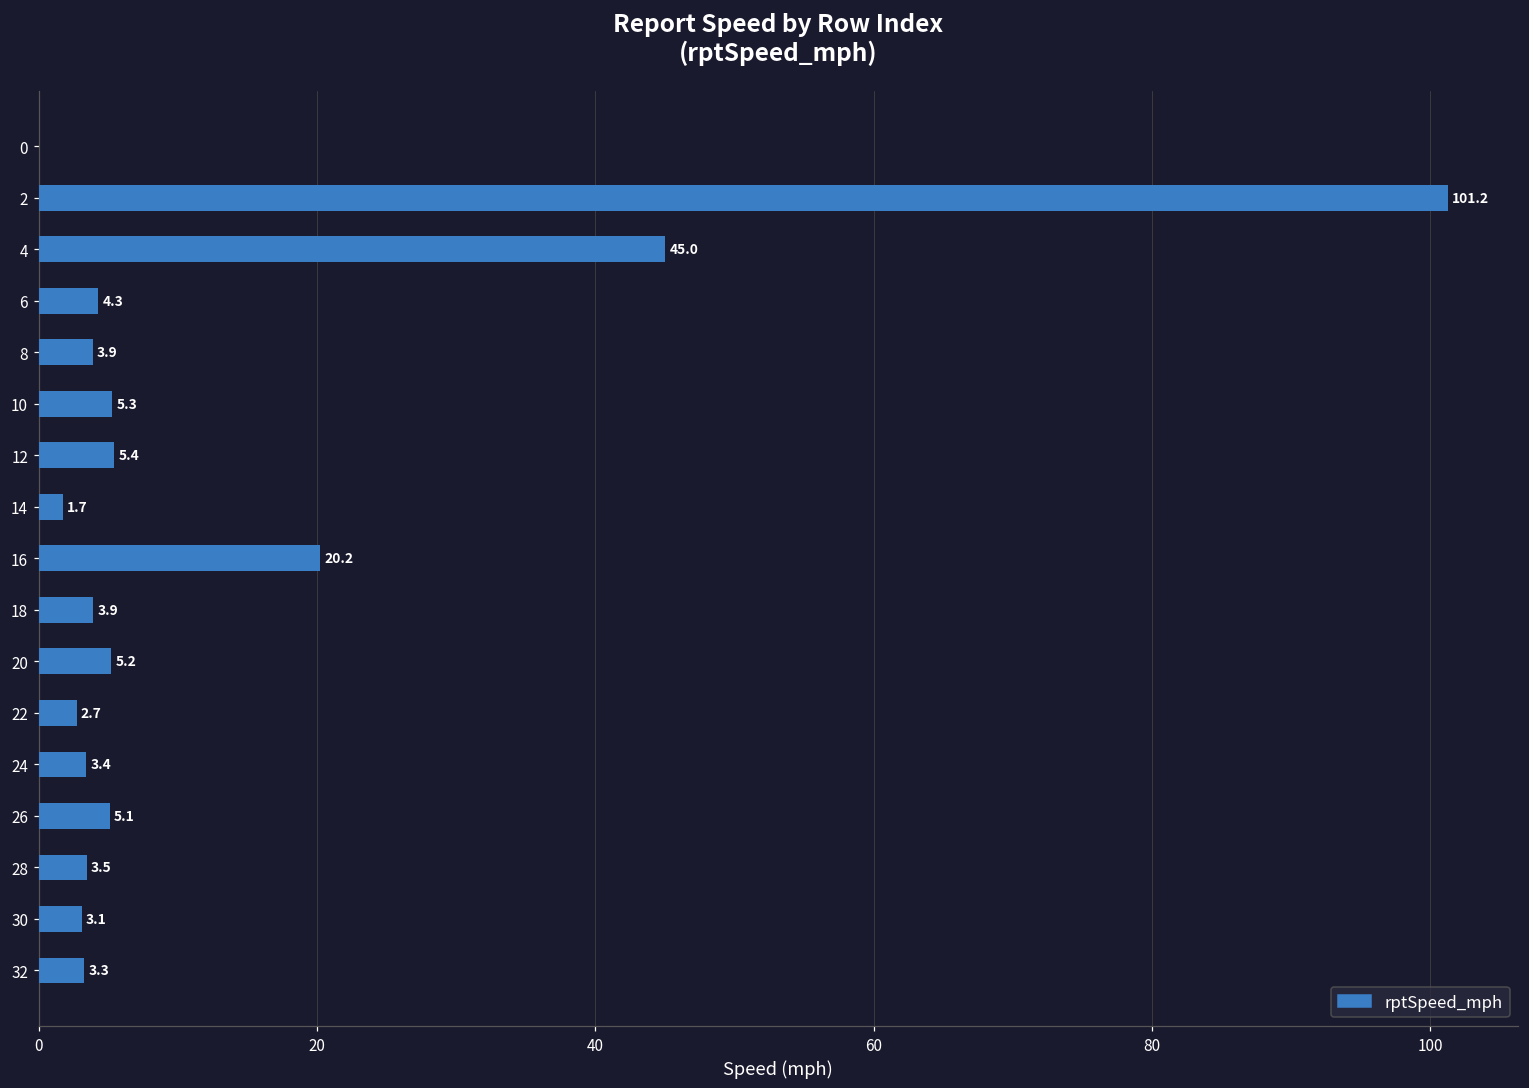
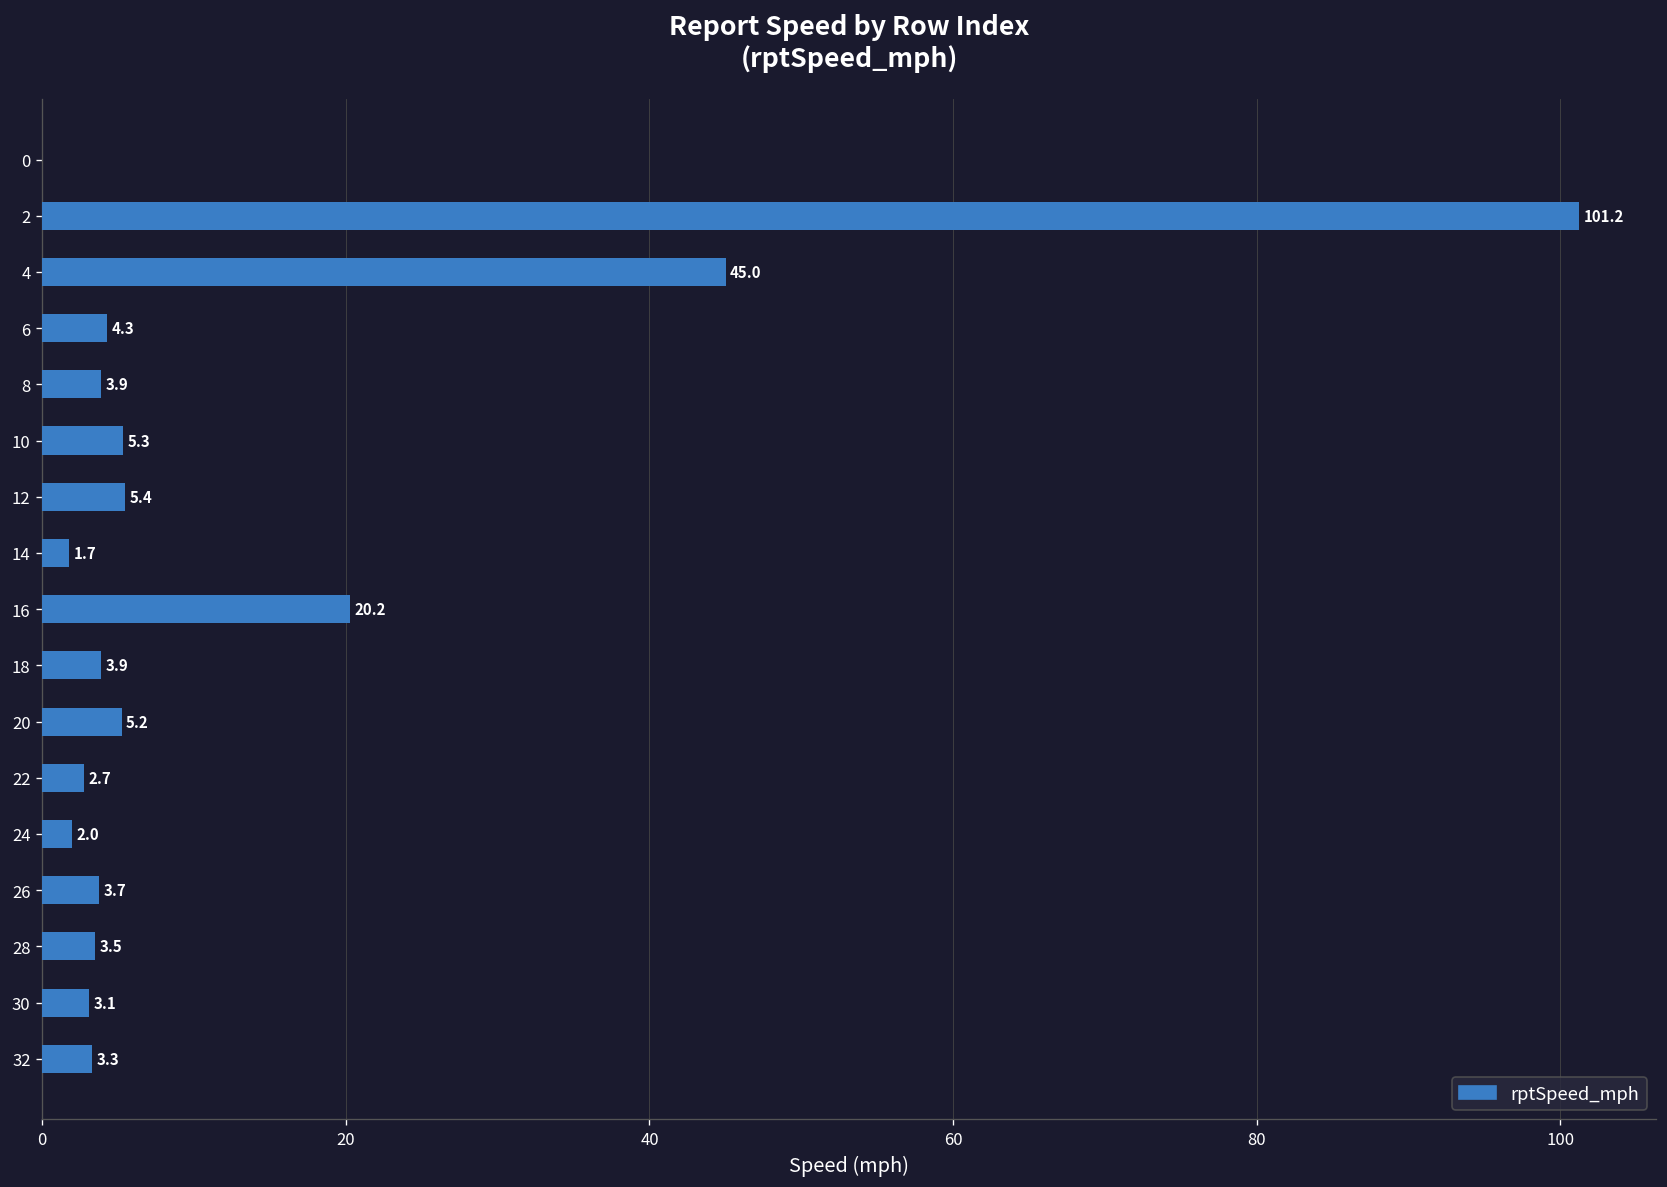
24: 3.4 -> 2.0
26: 5.1 -> 3.7
